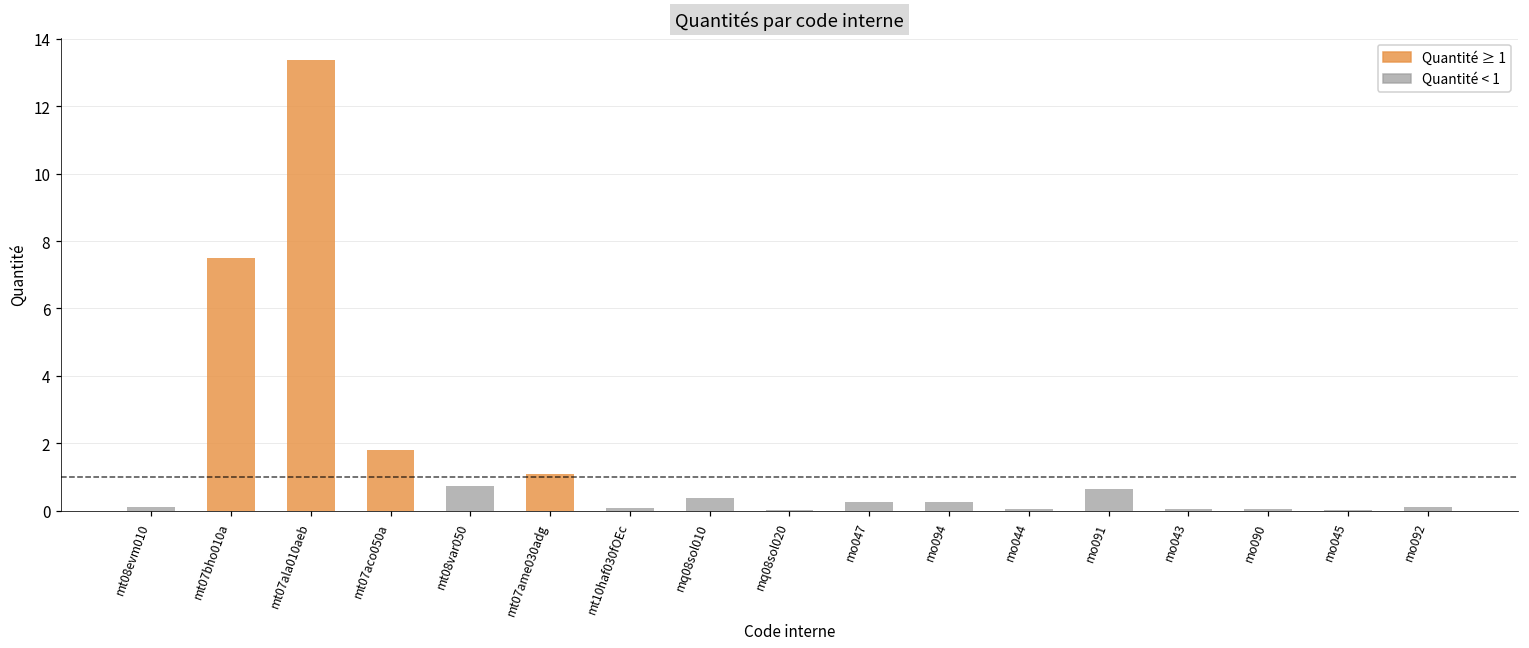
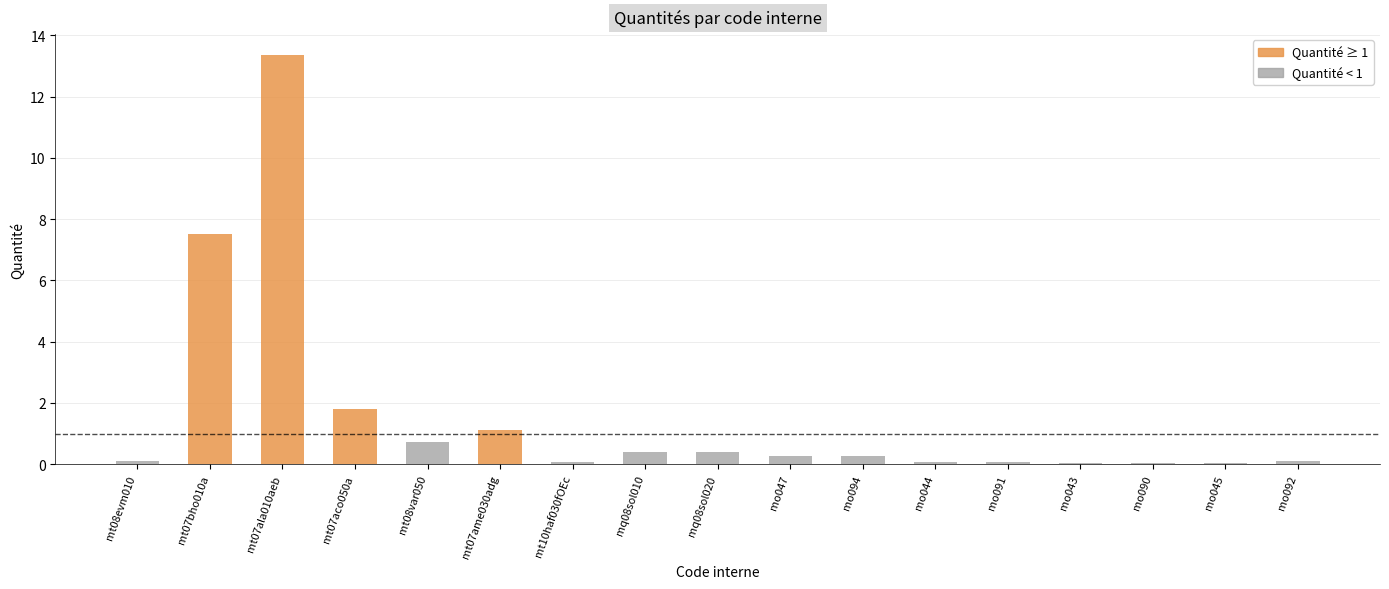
Quantité < 1, mq08sol020: 0.0 -> 0.4
Quantité < 1, mo091: 0.6 -> 0.1
